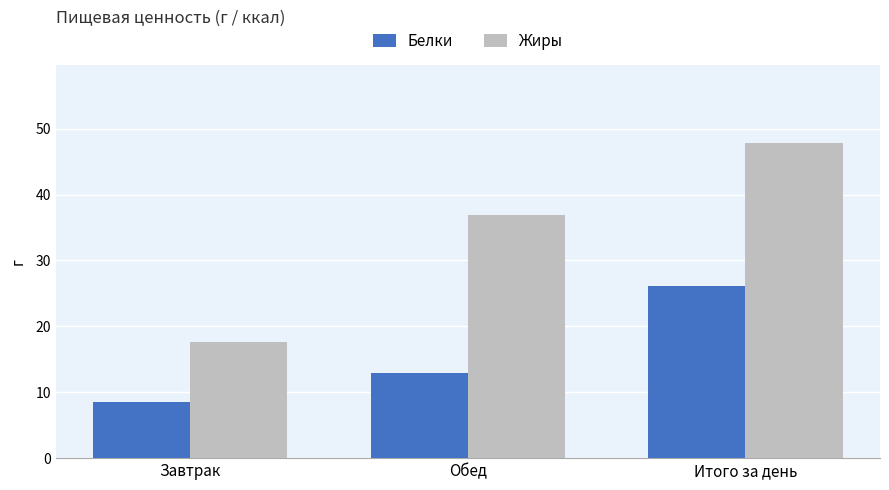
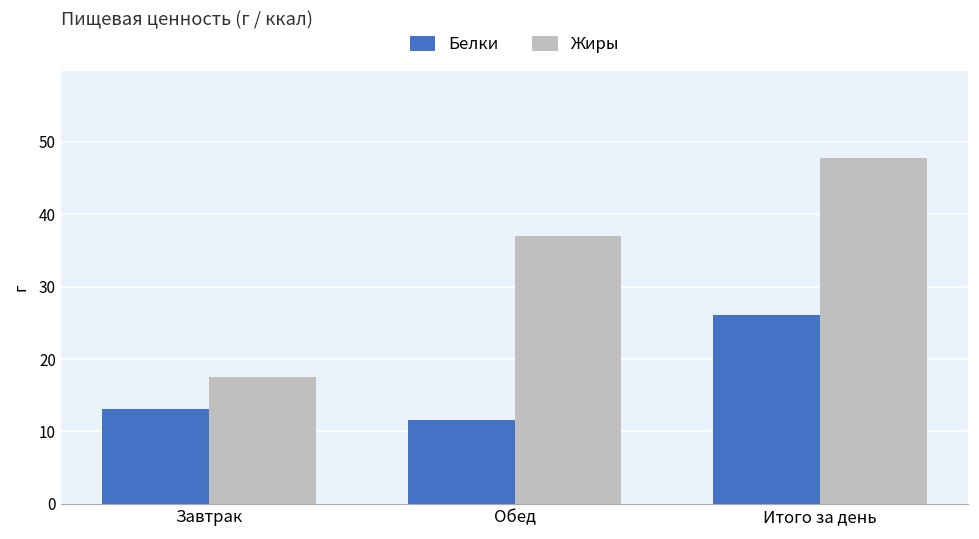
Белки, Завтрак: 8 -> 13
Белки, Обед: 13 -> 12
